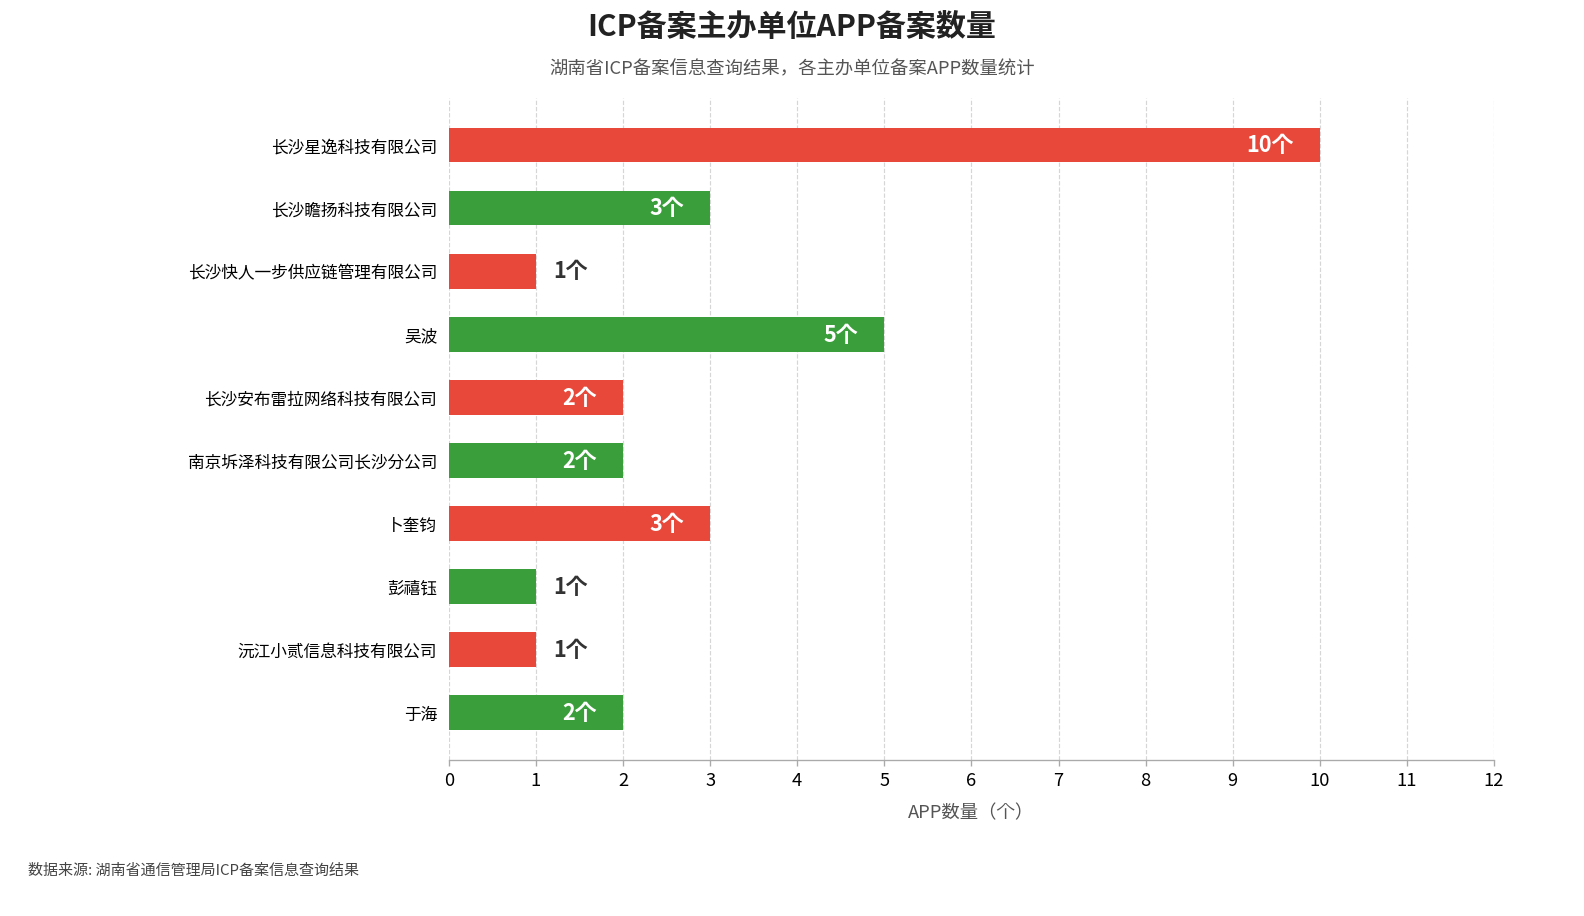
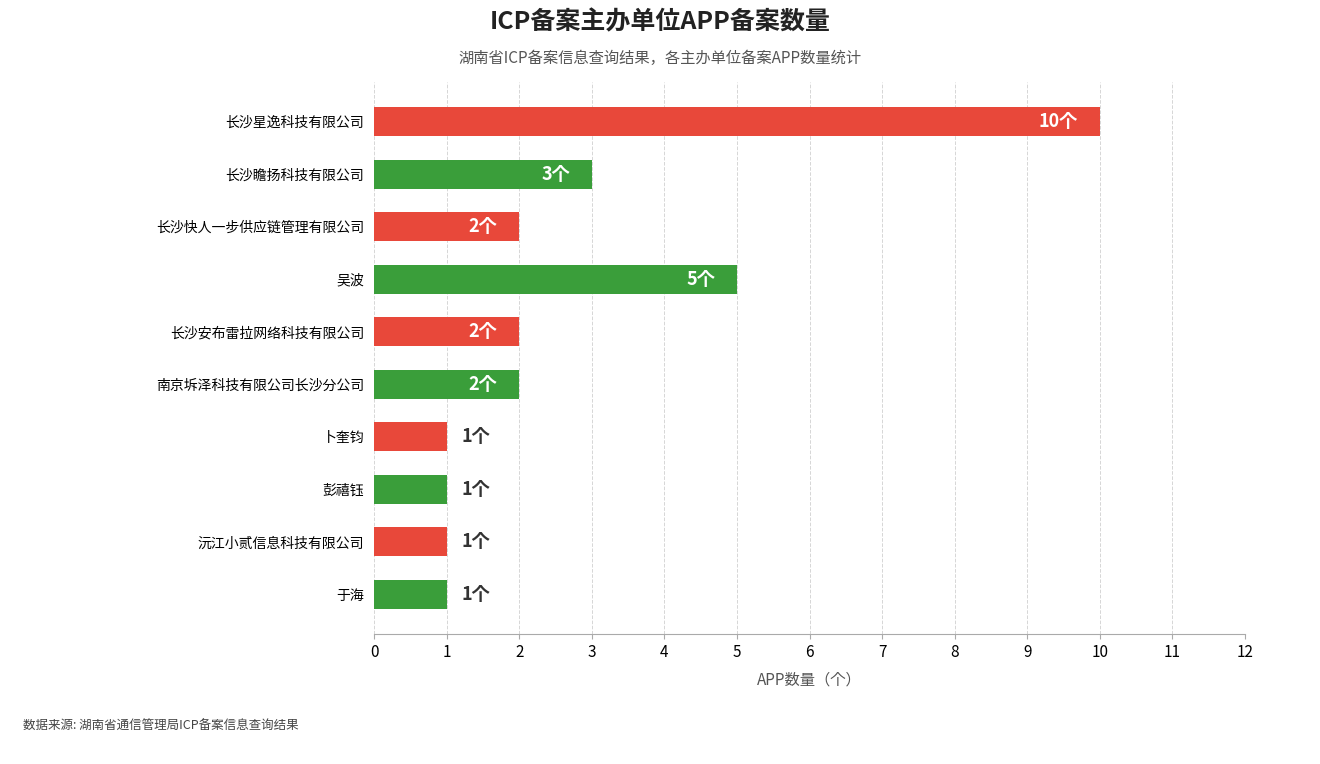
长沙快人一步供应链管理有限公司: 1个 -> 2个
卜奎钧: 3个 -> 1个
于海: 2个 -> 1个
